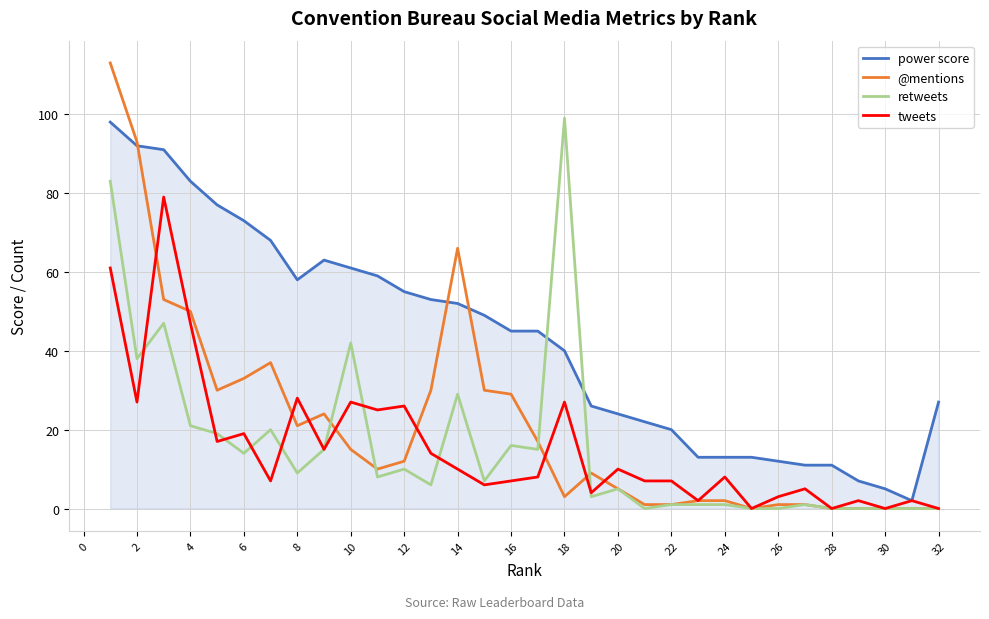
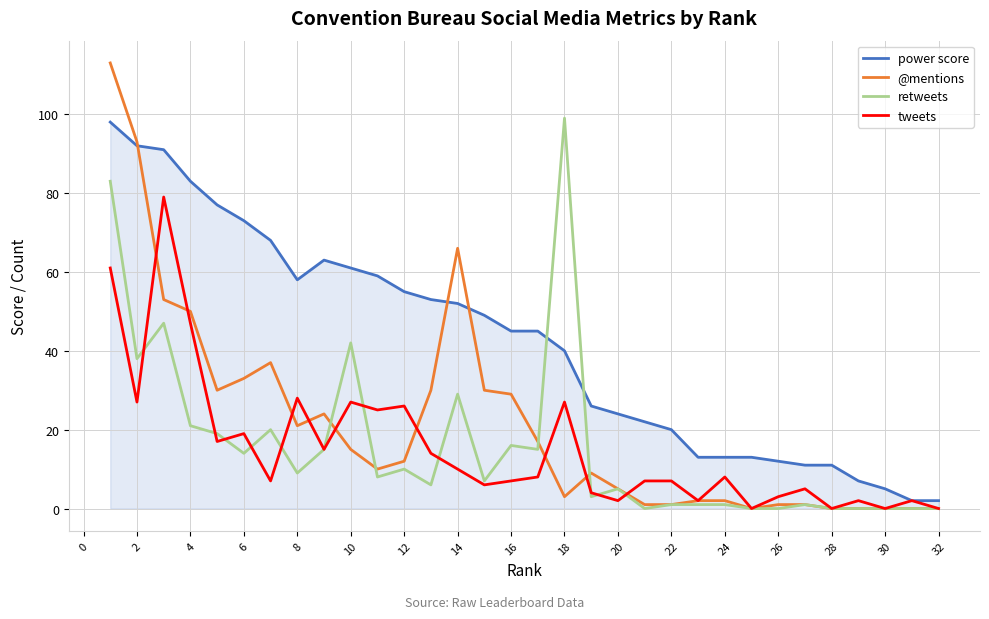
tweets, 20: 10 -> 2
power score, 32: 27 -> 2
